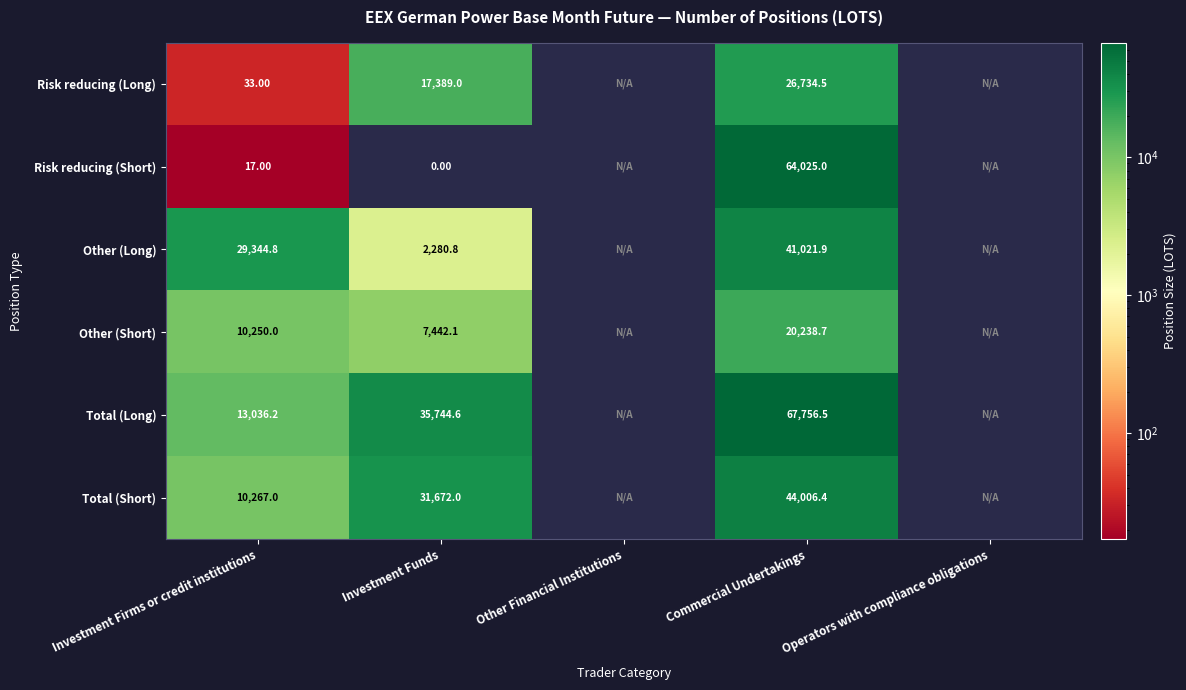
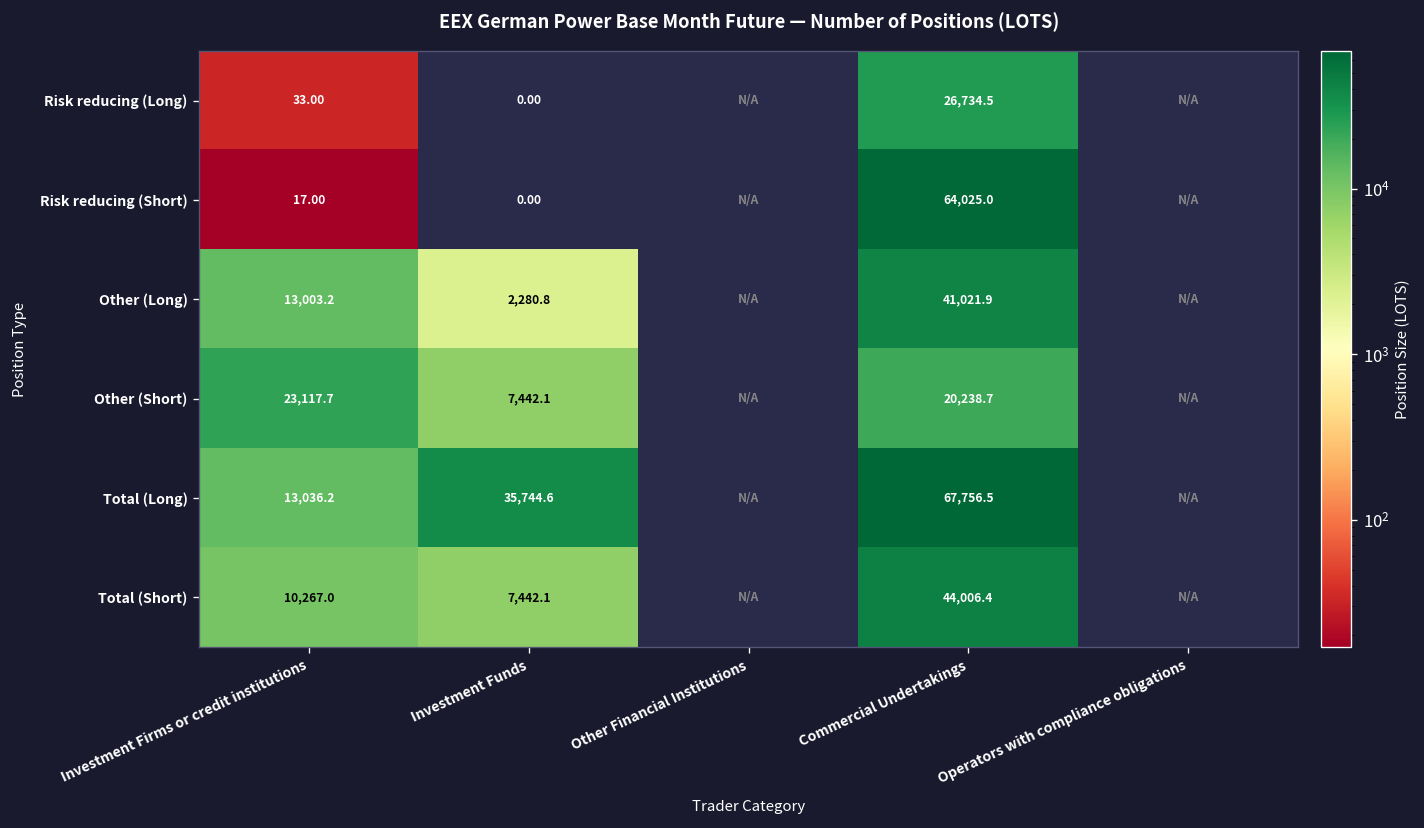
Risk reducing (Long), Investment Funds: 17,389.0 -> 0.00
Other (Long), Investment Firms or credit institutions: 29,344.8 -> 13,003.2
Other (Short), Investment Firms or credit institutions: 10,250.0 -> 23,117.7
Total (Short), Investment Funds: 31,672.0 -> 7,442.1
